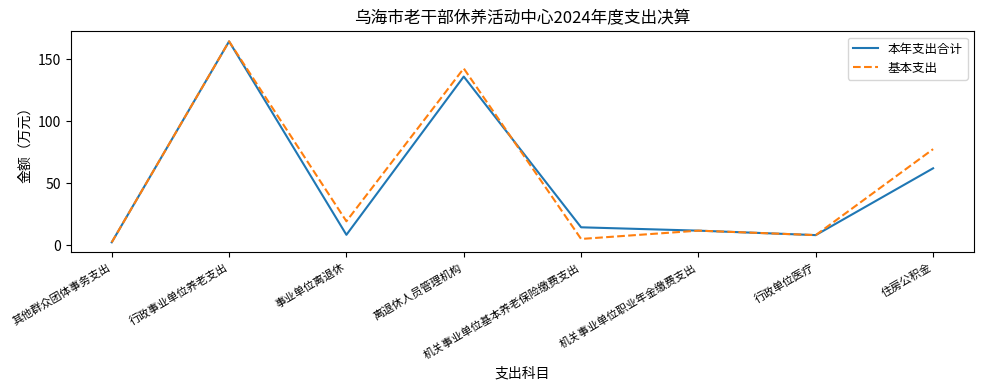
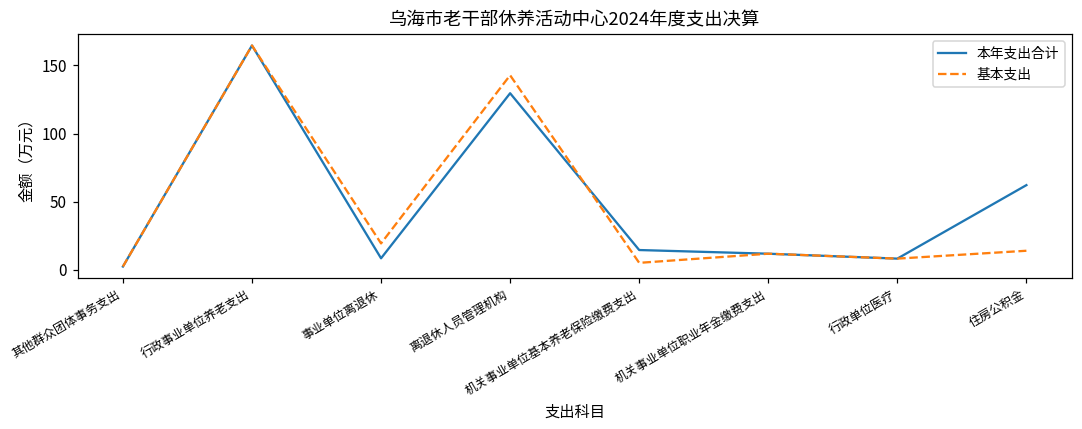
本年支出合计, 离退休人员管理机构: 136 -> 130
基本支出, 住房公积金: 78 -> 14
